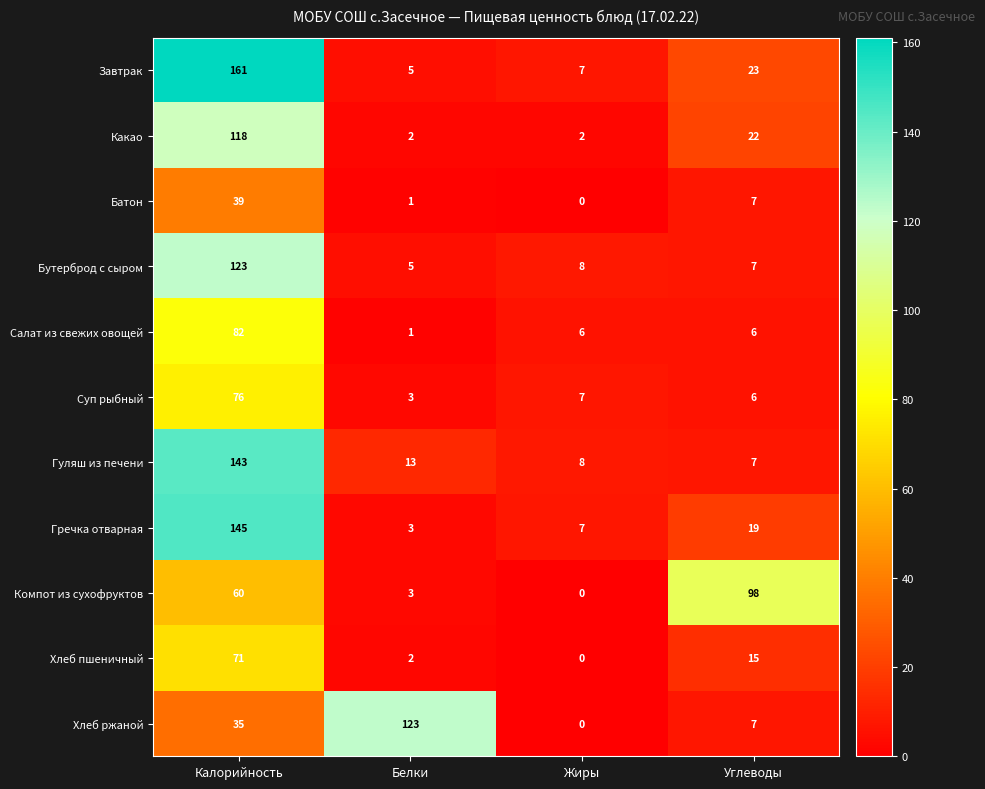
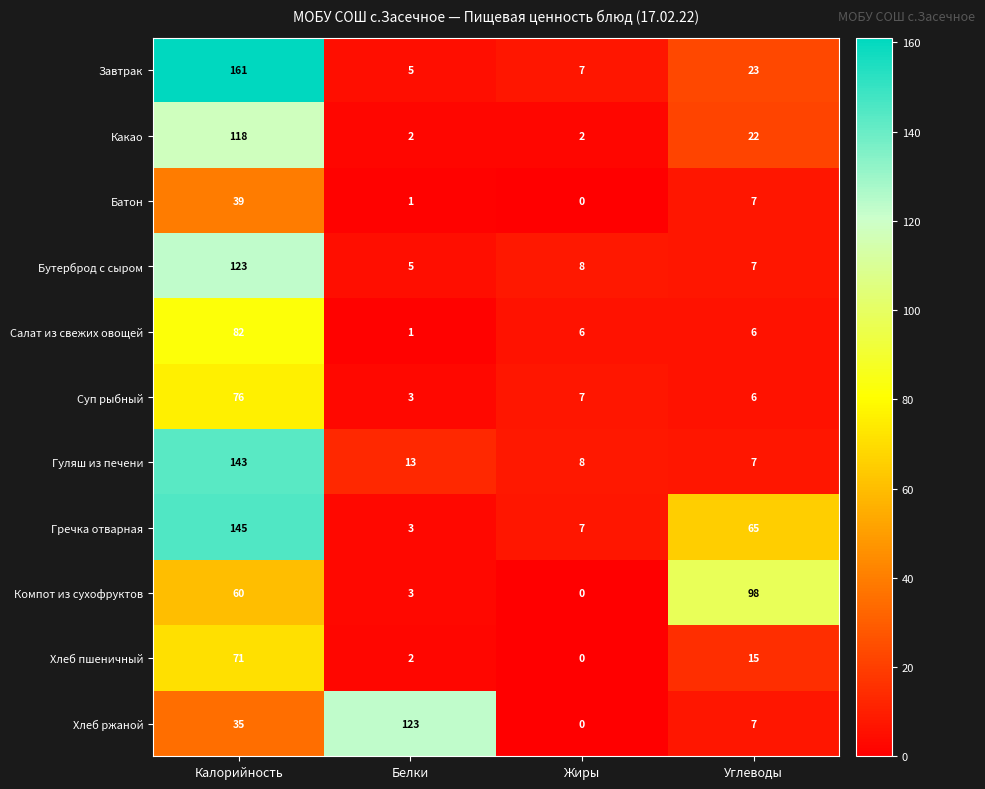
Гречка отварная, Углеводы: 19 -> 65
